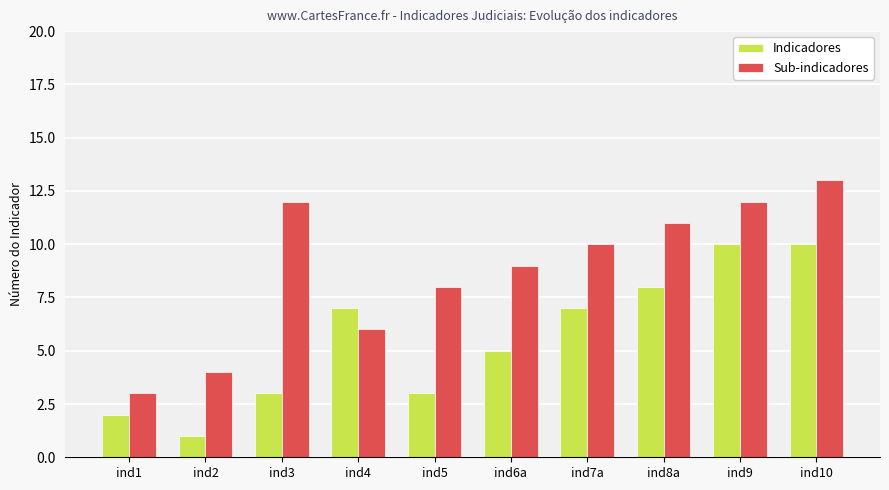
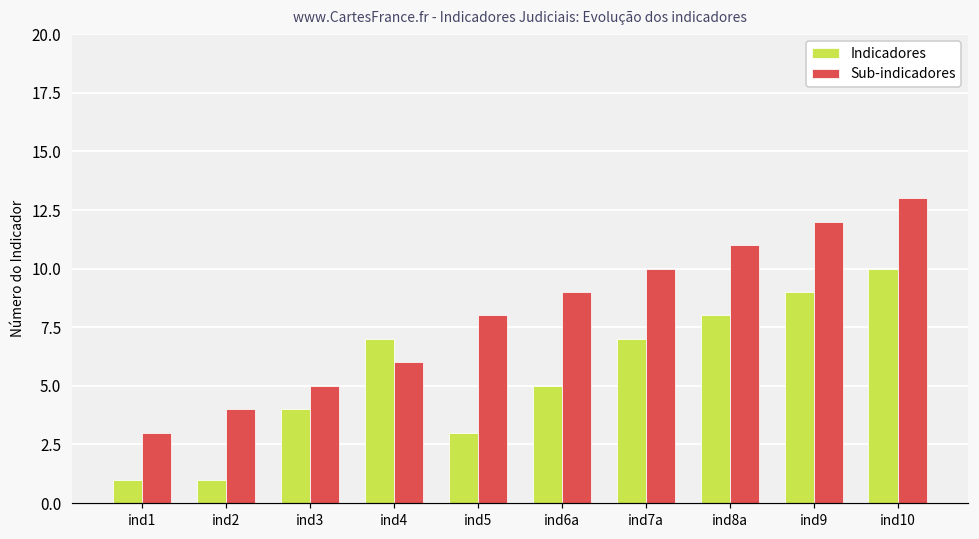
Indicadores, ind1: 2 -> 1
Indicadores, ind3: 3 -> 4
Sub-indicadores, ind3: 12 -> 5
Indicadores, ind9: 10 -> 9
